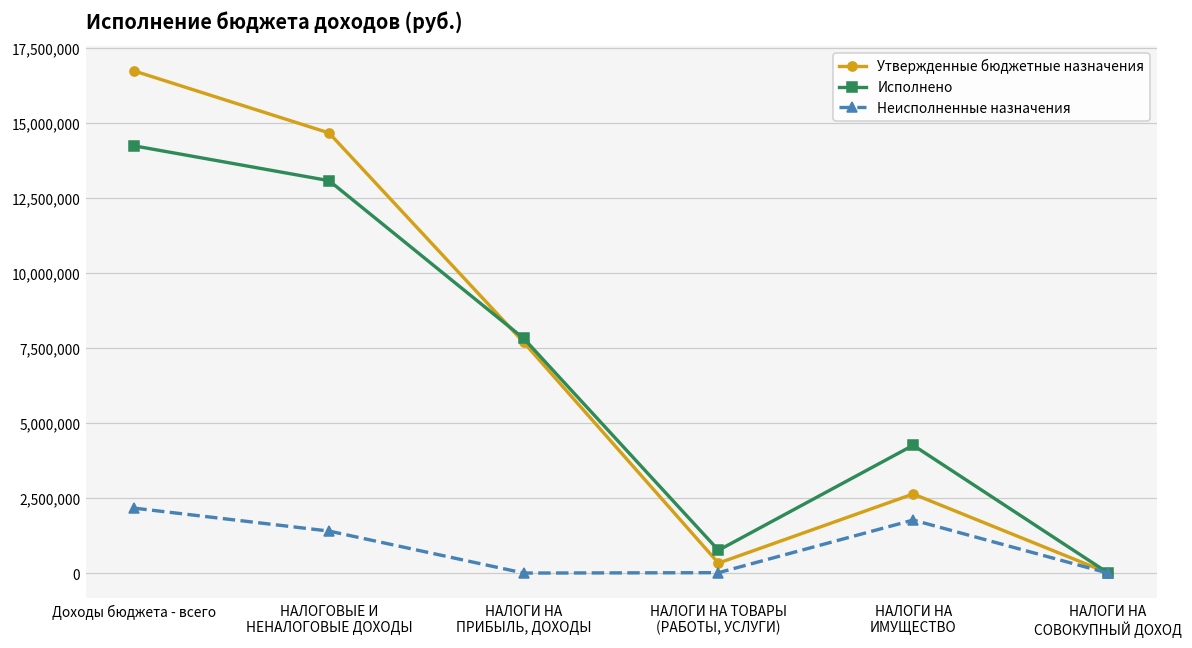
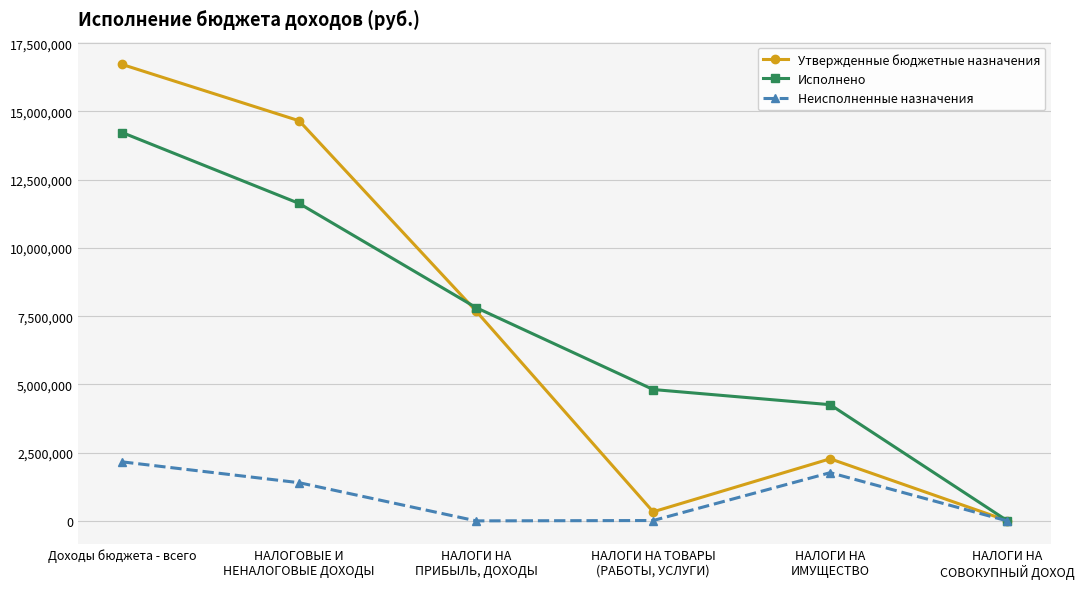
Исполнено, НАЛОГОВЫЕ И НЕНАЛОГОВЫЕ ДОХОДЫ: 13,100,000 -> 11,600,000
Исполнено, НАЛОГИ НА ТОВАРЫ (РАБОТЫ, УСЛУГИ): 800,000 -> 4,800,000
Утвержденные бюджетные назначения, НАЛОГИ НА ИМУЩЕСТВО: 2,600,000 -> 2,300,000
